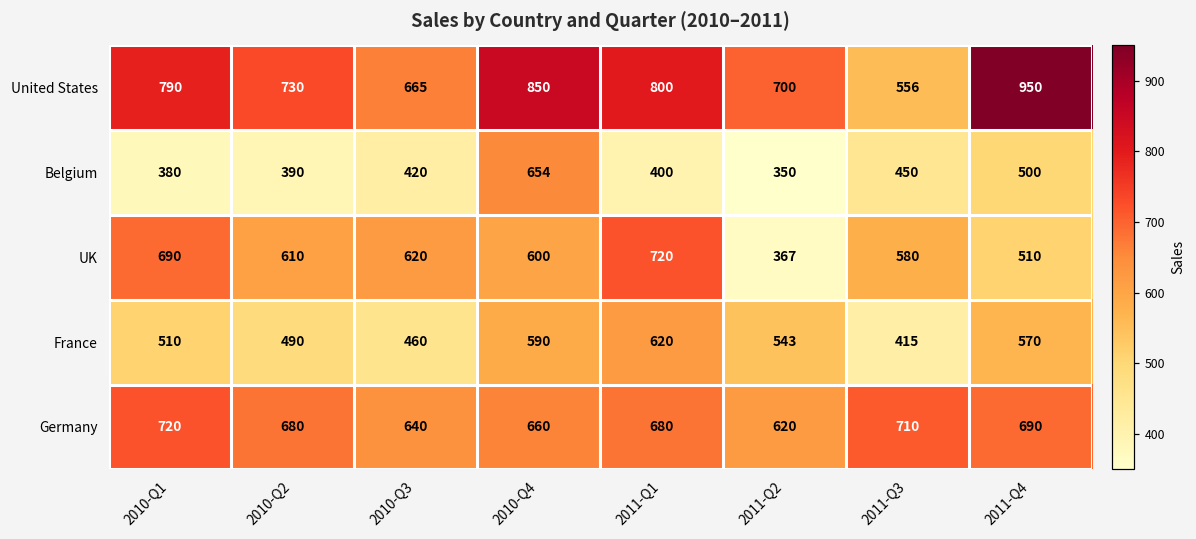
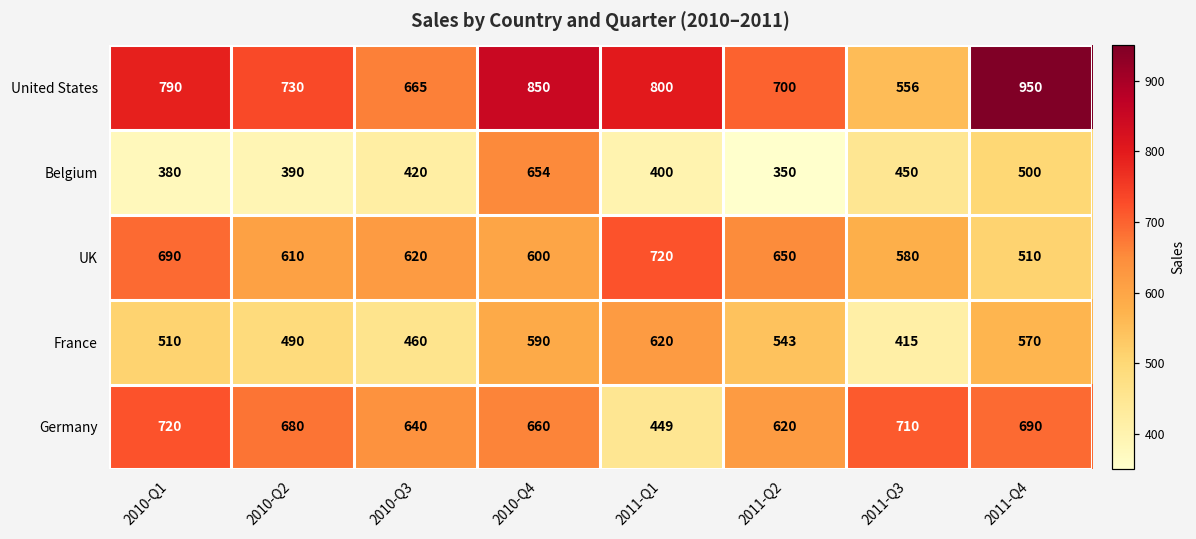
UK, 2011-Q2: 367 -> 650
Germany, 2011-Q1: 680 -> 449
